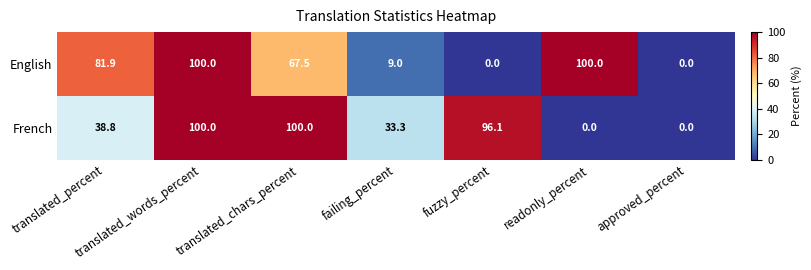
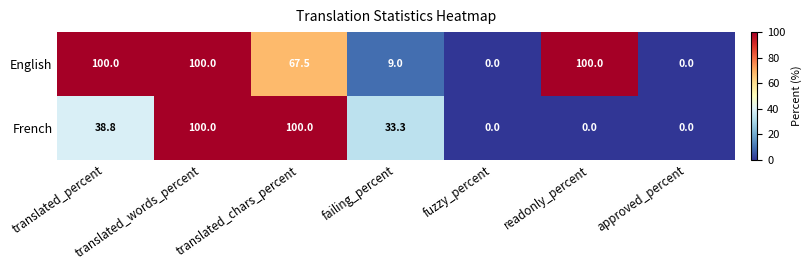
English, translated_percent: 81.9 -> 100.0
French, fuzzy_percent: 96.1 -> 0.0
